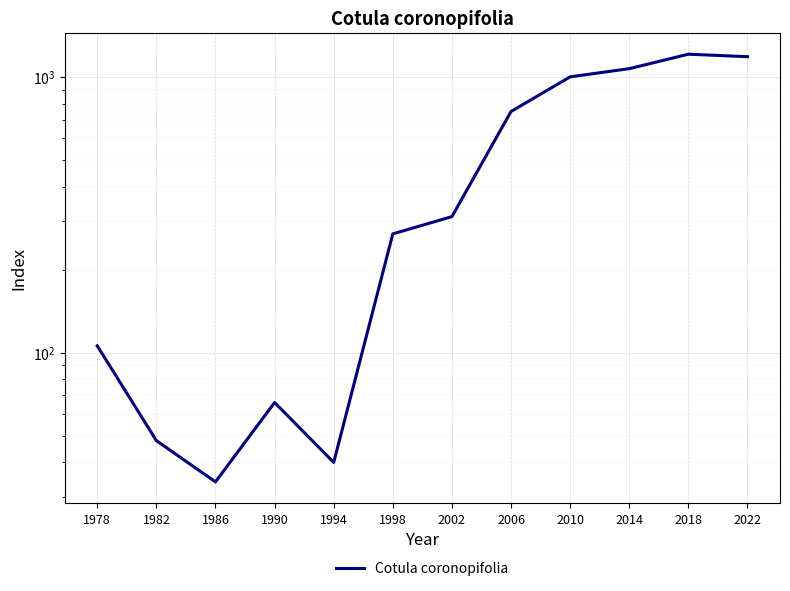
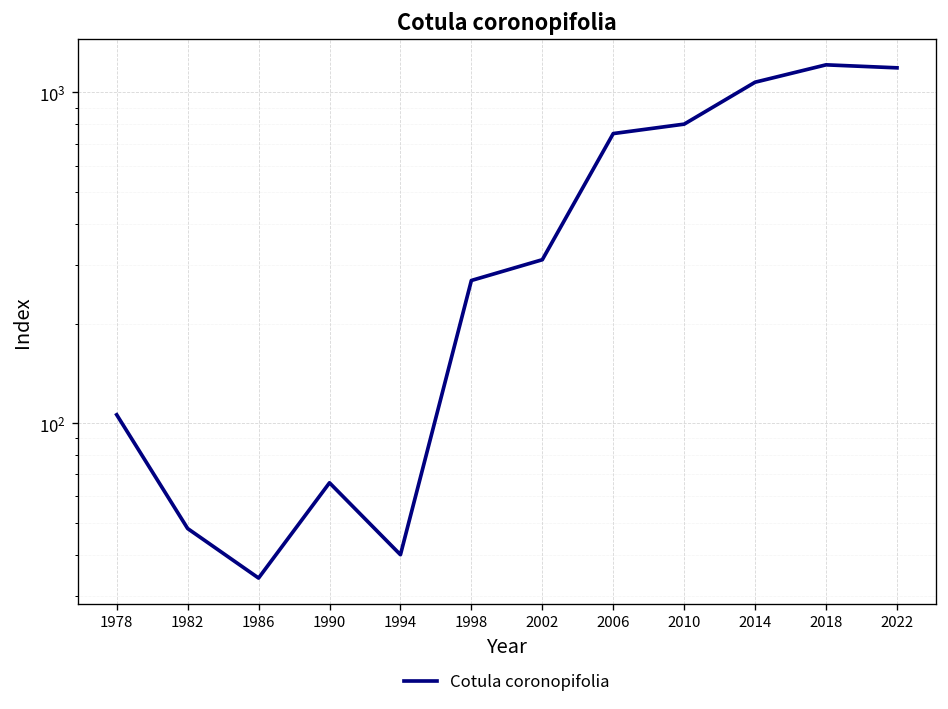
2010: 1000 -> 800
